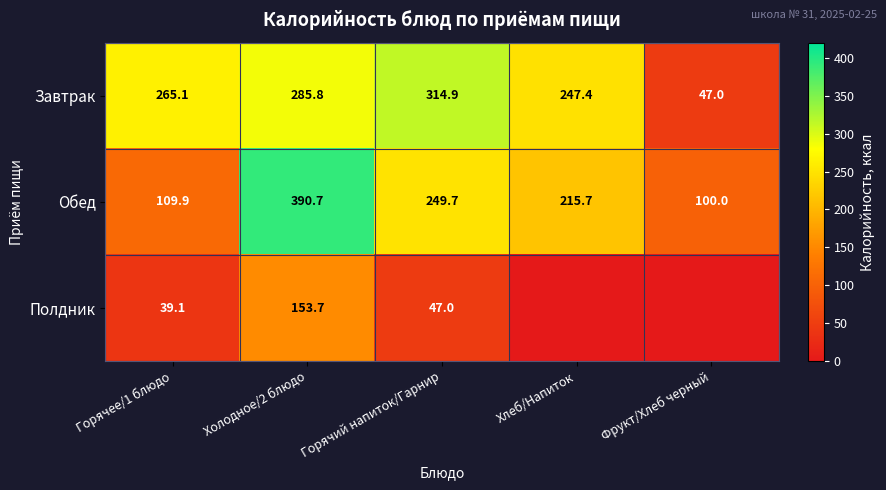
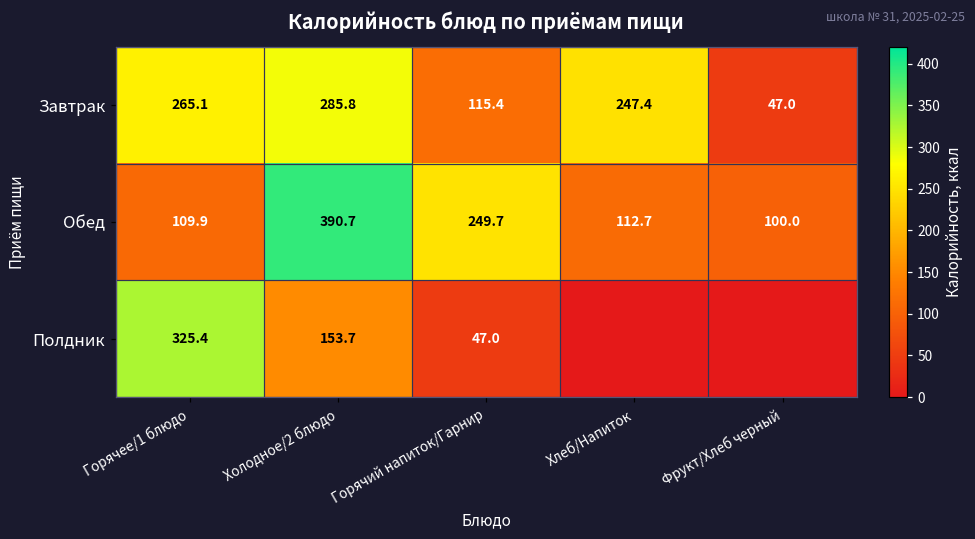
Завтрак, Горячий напиток/Гарнир: 314.9 -> 115.4
Обед, Хлеб/Напиток: 215.7 -> 112.7
Полдник, Горячее/1 блюдо: 39.1 -> 325.4
